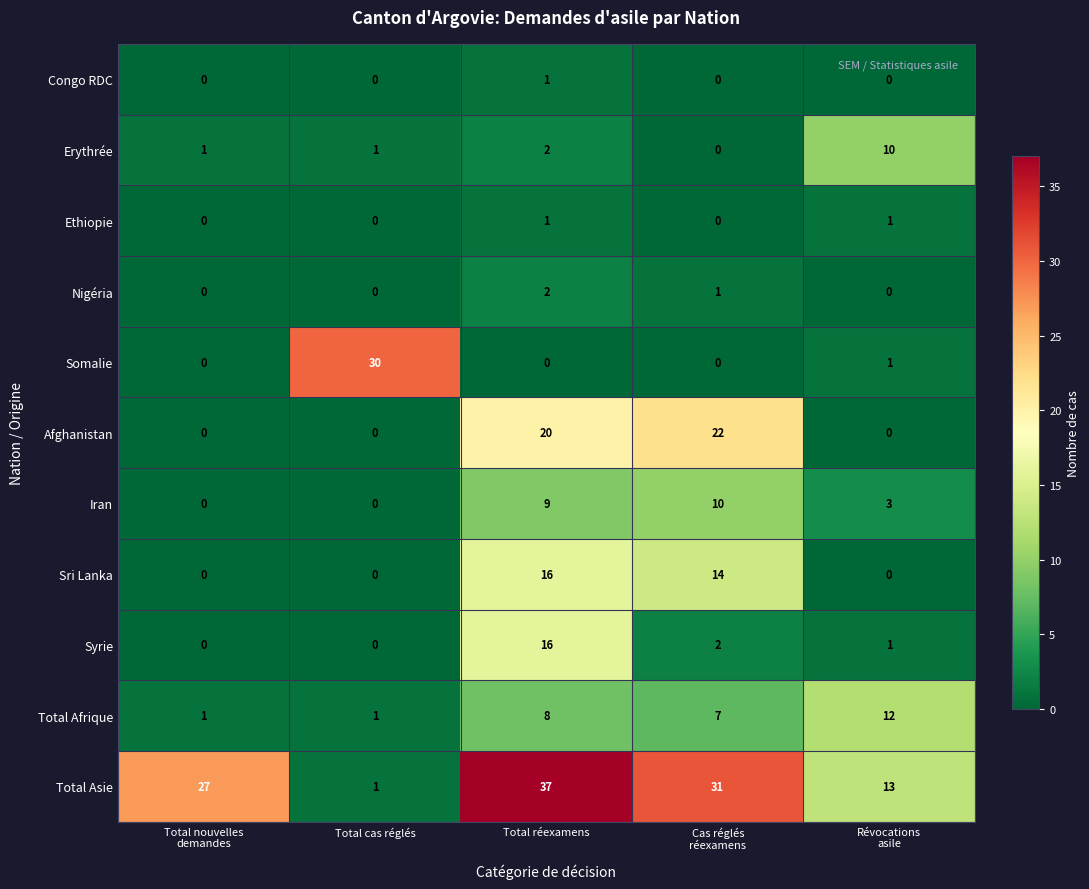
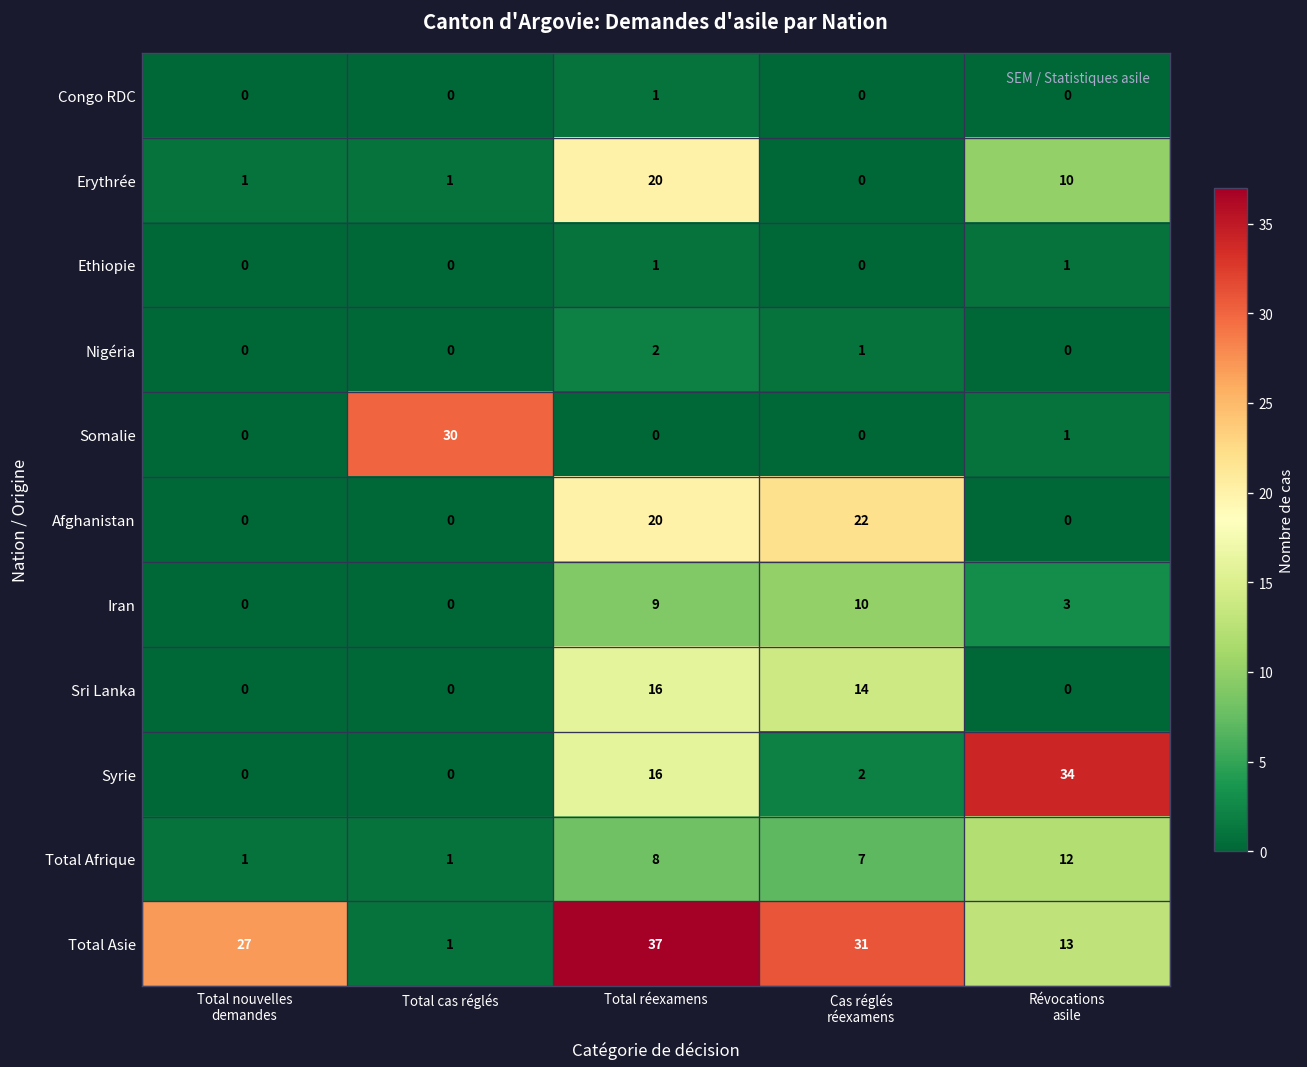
Erythrée, Total réexamens: 2 -> 20
Syrie, Révocations asile: 1 -> 34
